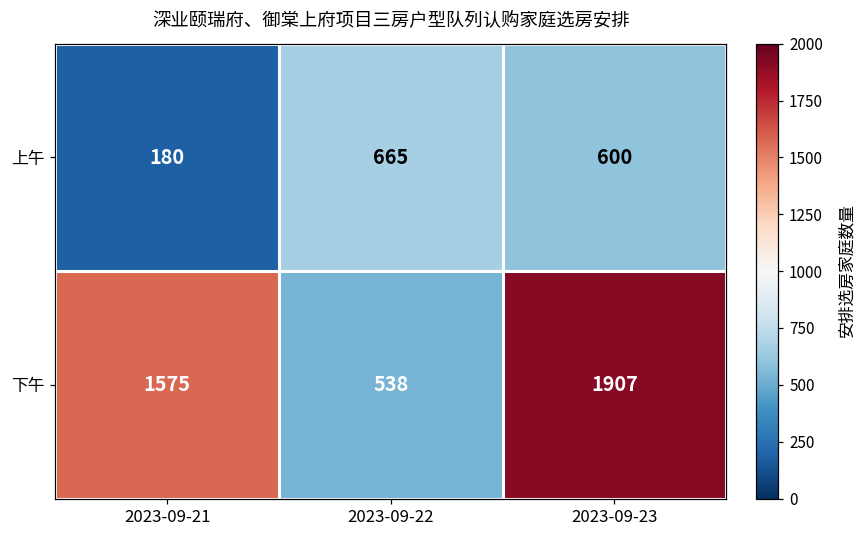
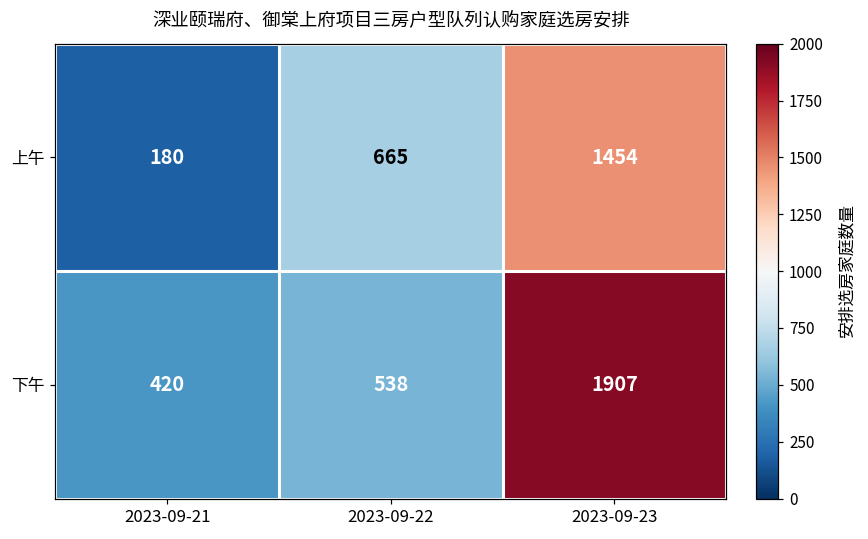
上午, 2023-09-23: 600 -> 1454
下午, 2023-09-21: 1575 -> 420
